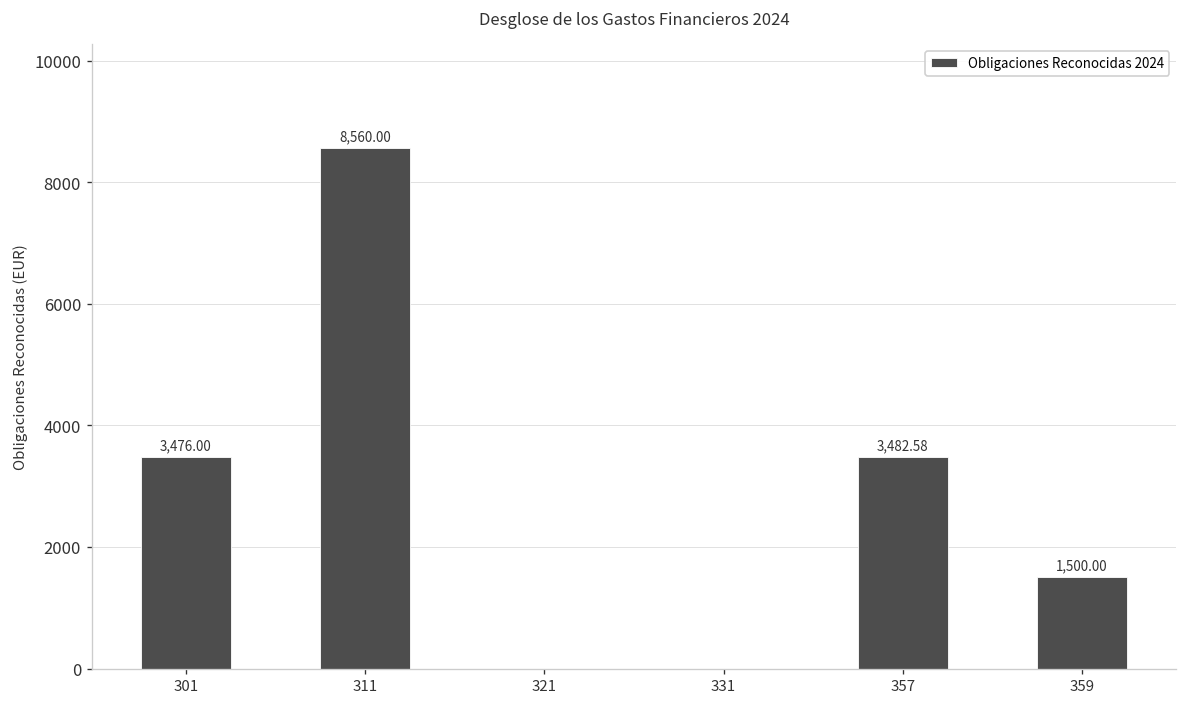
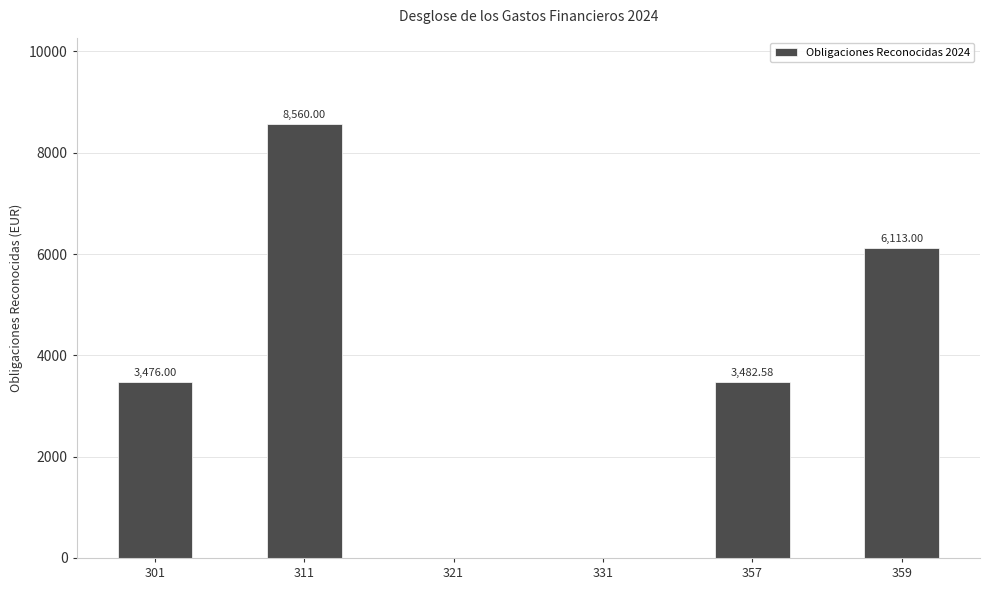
359: 1,500.00 -> 6,113.00
